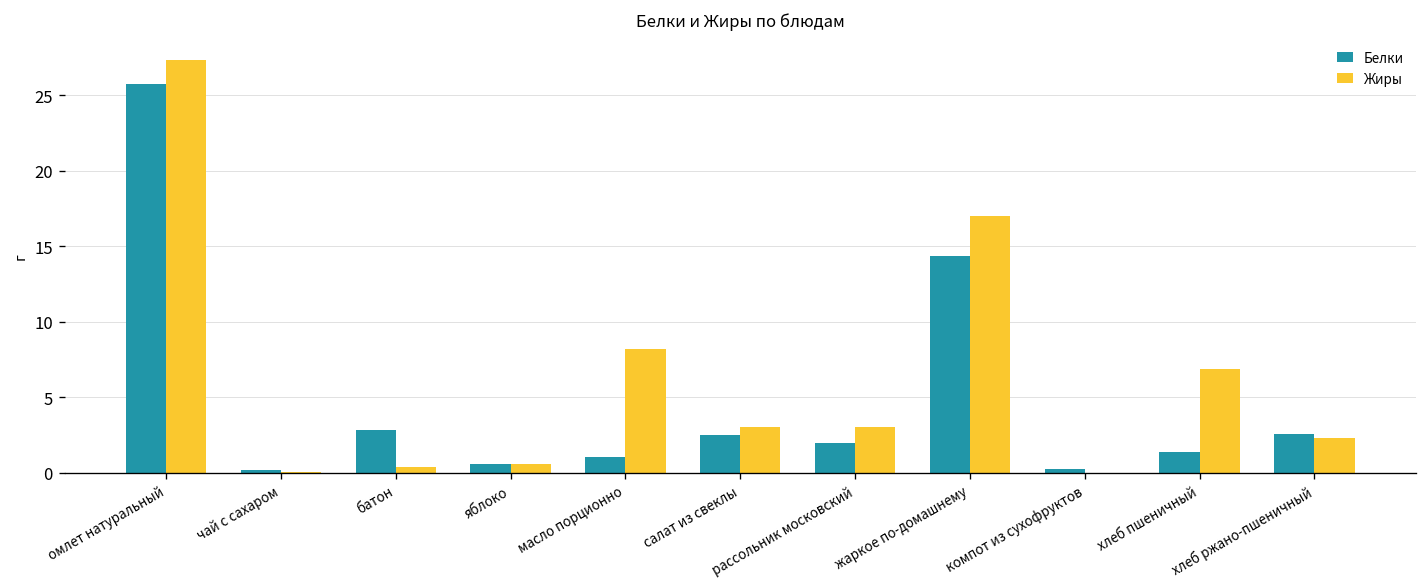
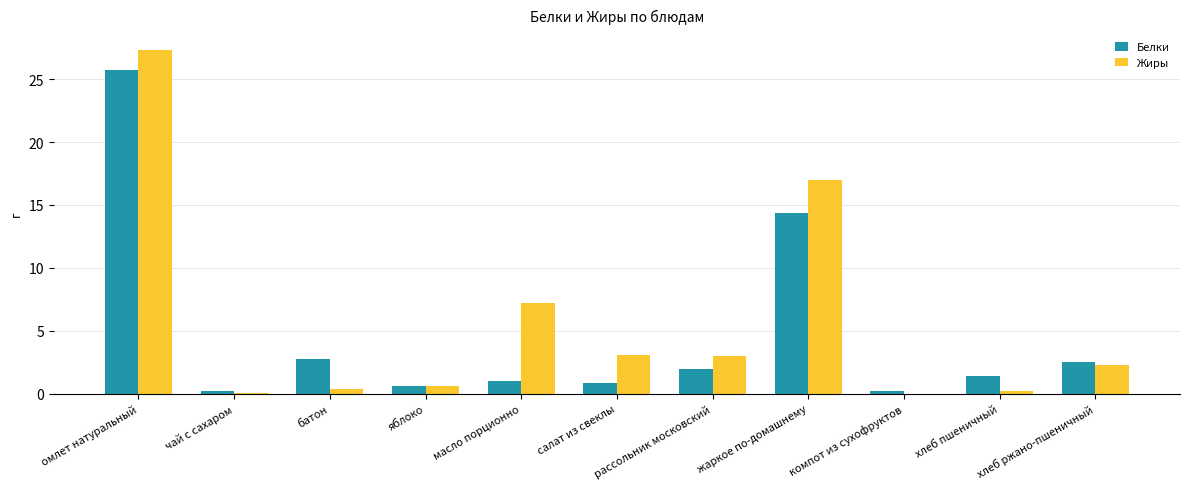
Жиры, масло порционно: 8.2 -> 7.3
Белки, салат из свеклы: 2.5 -> 0.9
Жиры, хлеб пшеничный: 6.9 -> 0.2
